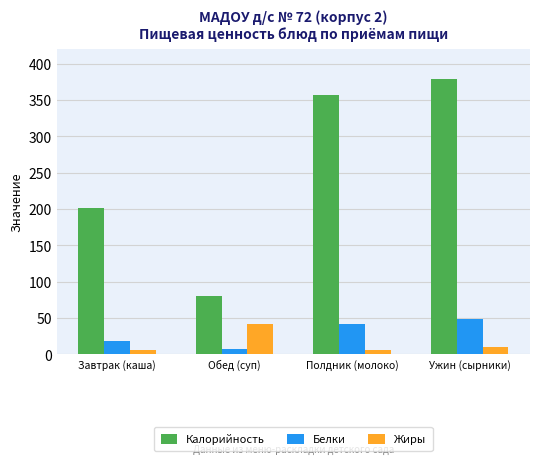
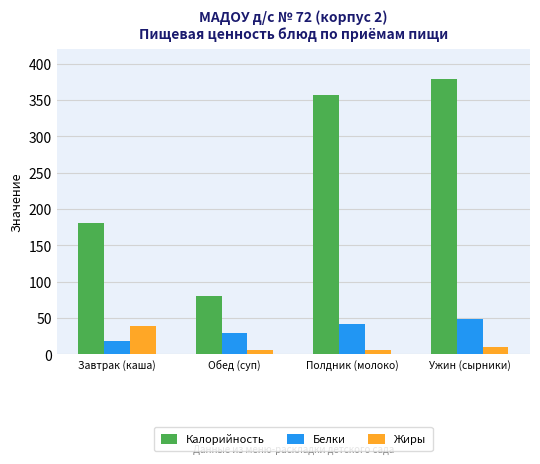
Калорийность, Завтрак (каша): 200 -> 180
Жиры, Завтрак (каша): 10 -> 40
Белки, Обед (суп): 10 -> 30
Жиры, Обед (суп): 40 -> 10
